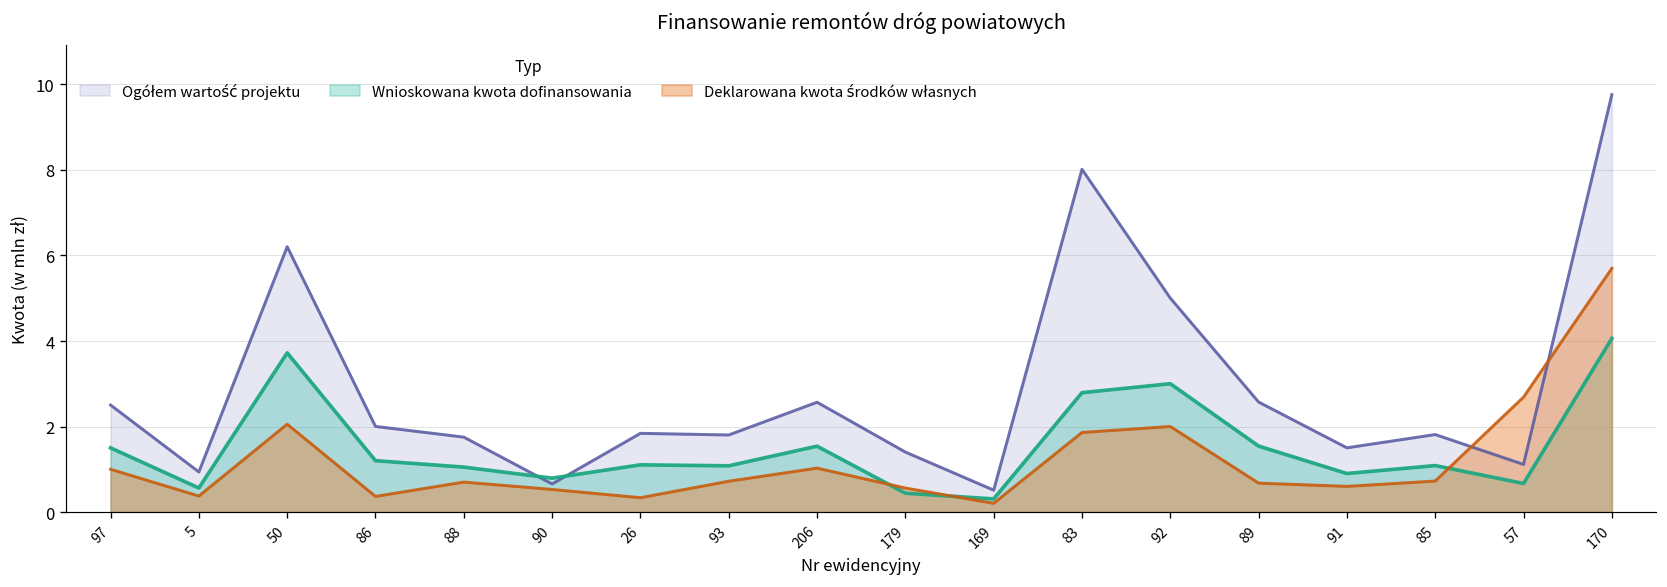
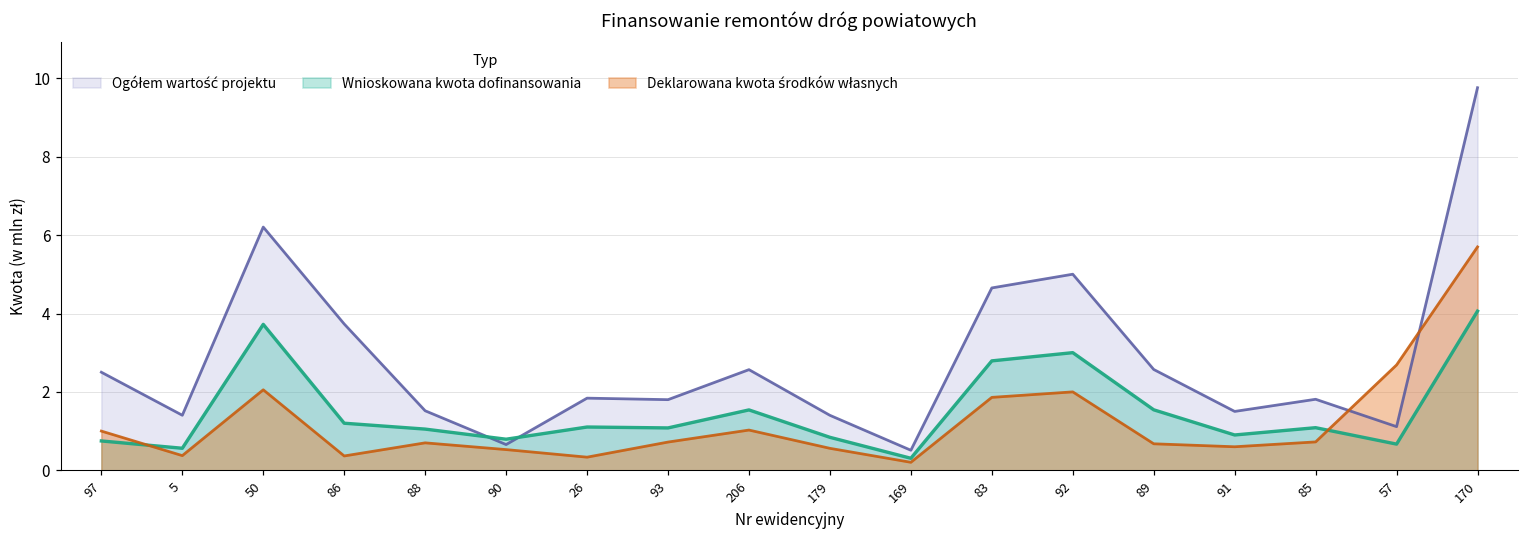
Wnioskowana kwota dofinansowania, 97: 1.5 -> 0.7
Ogółem wartość projektu, 5: 0.9 -> 1.4
Ogółem wartość projektu, 86: 2.0 -> 3.7
Ogółem wartość projektu, 88: 1.8 -> 1.5
Wnioskowana kwota dofinansowania, 179: 0.4 -> 0.8
Ogółem wartość projektu, 83: 8.0 -> 4.7
